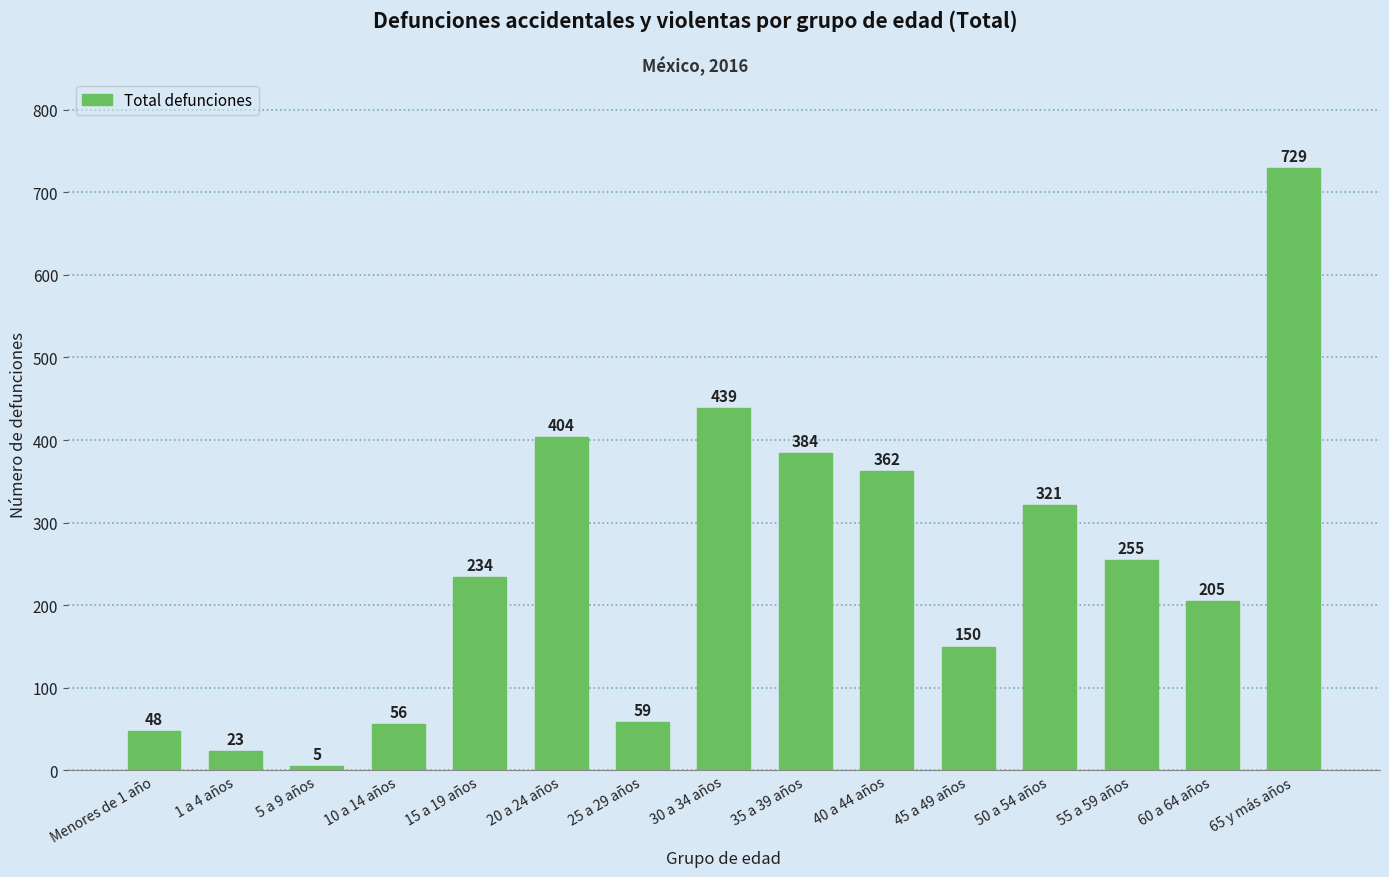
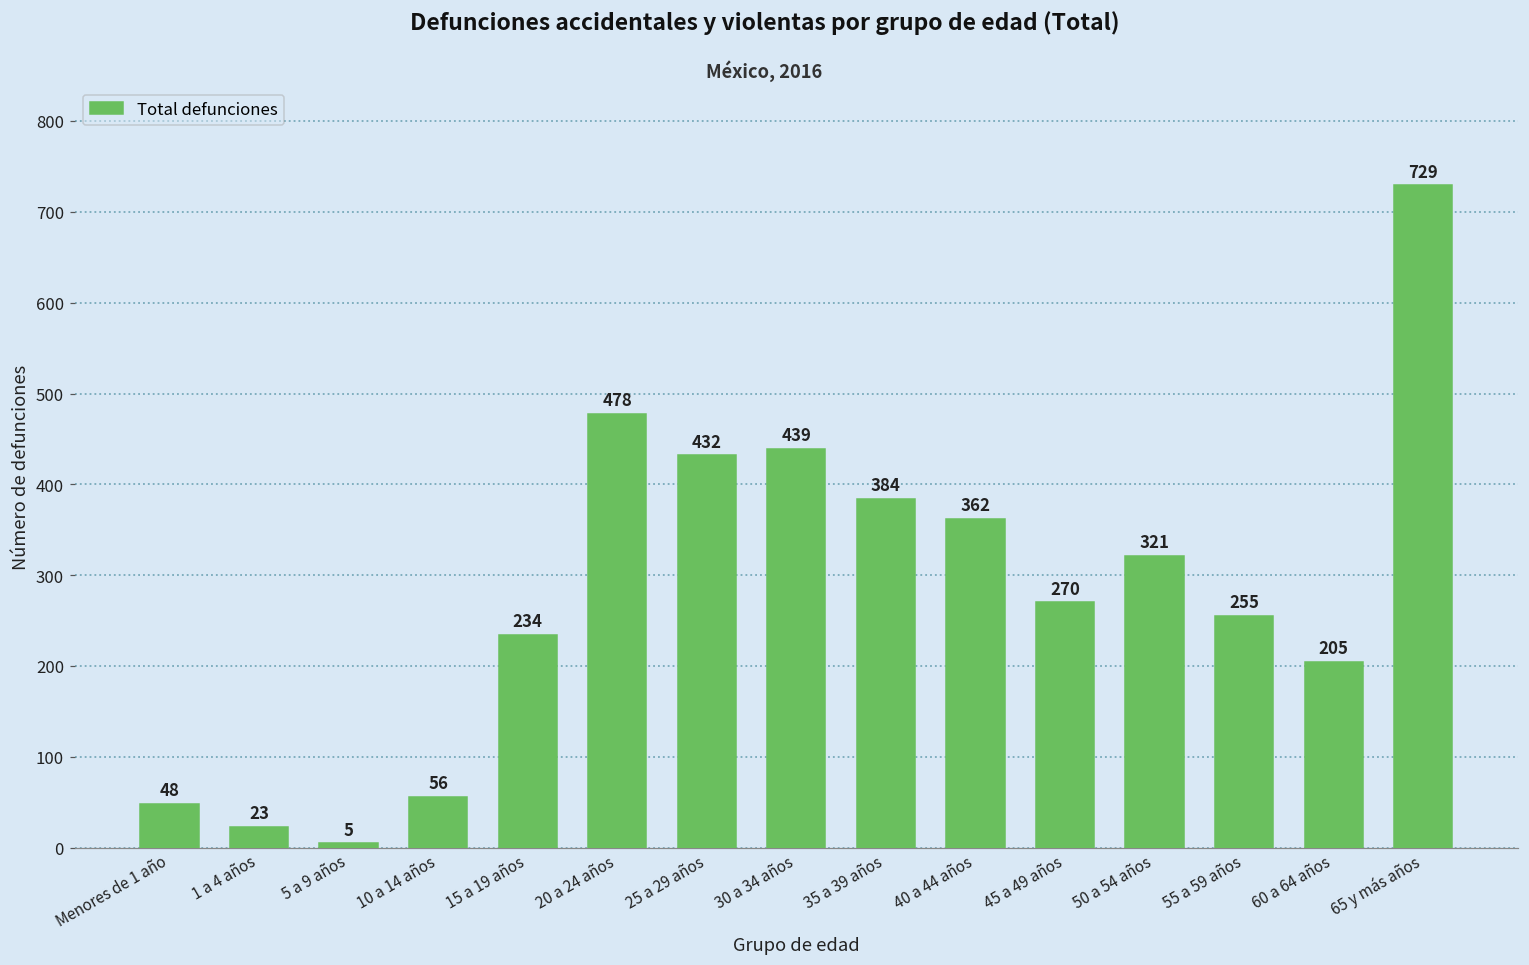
20 a 24 años: 404 -> 478
25 a 29 años: 59 -> 432
45 a 49 años: 150 -> 270
